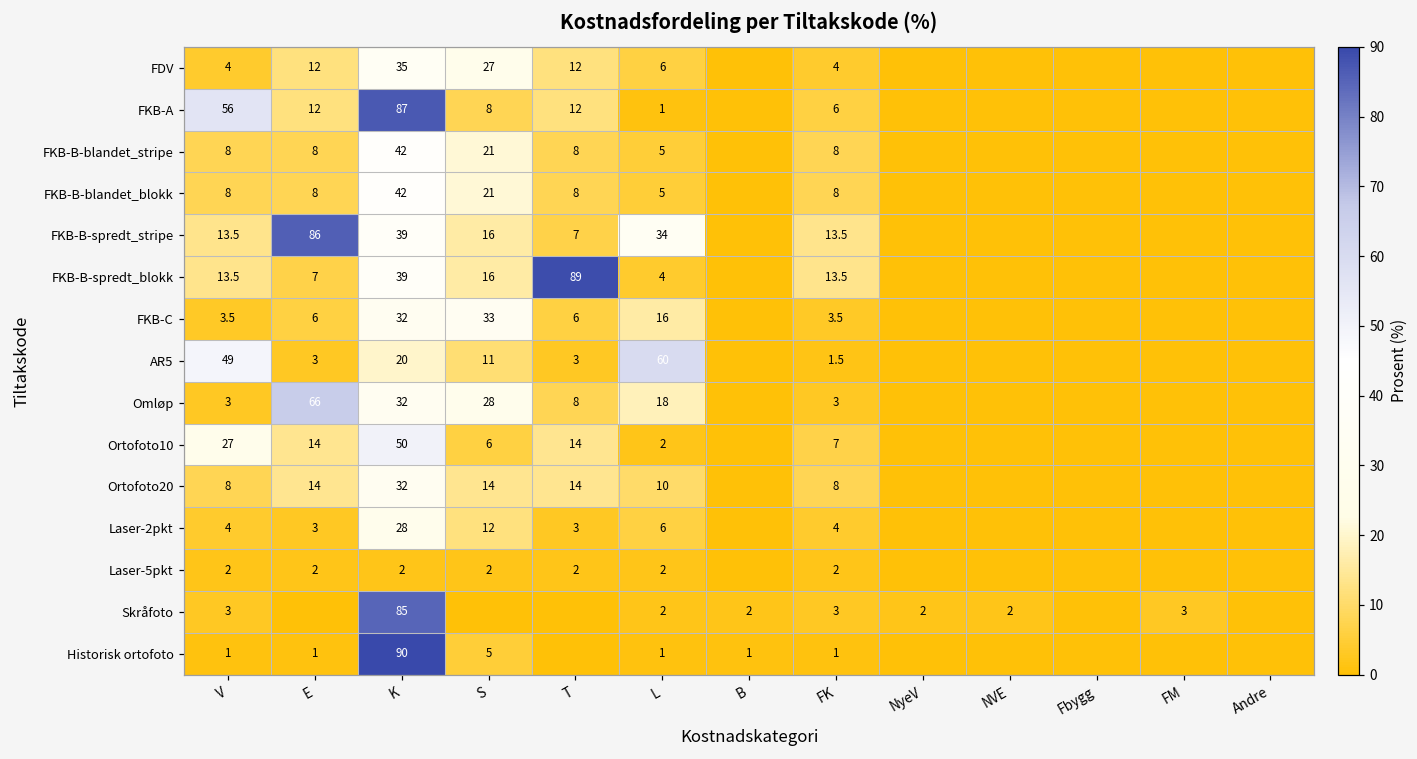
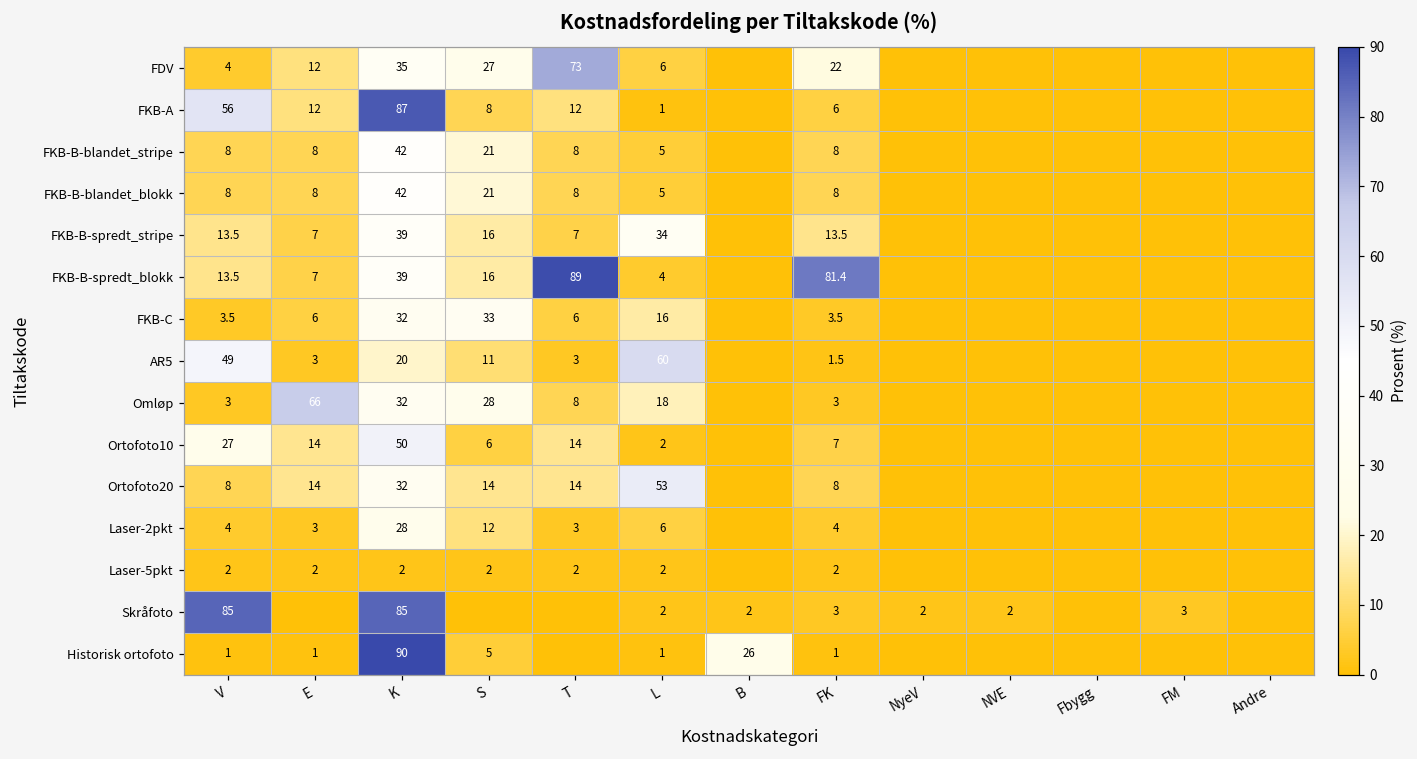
FDV, T: 12 -> 73
FDV, FK: 4 -> 22
FKB-B-spredt_stripe, E: 86 -> 7
FKB-B-spredt_blokk, FK: 13.5 -> 81.4
Ortofoto20, L: 10 -> 53
Skråfoto, V: 3 -> 85
Historisk ortofoto, B: 1 -> 26
